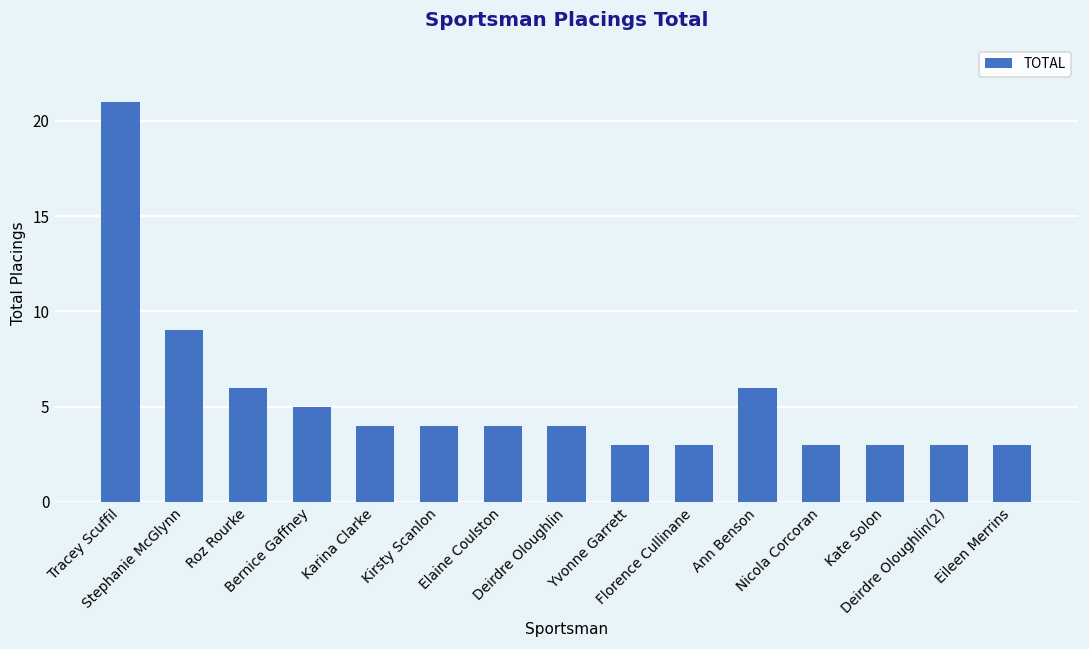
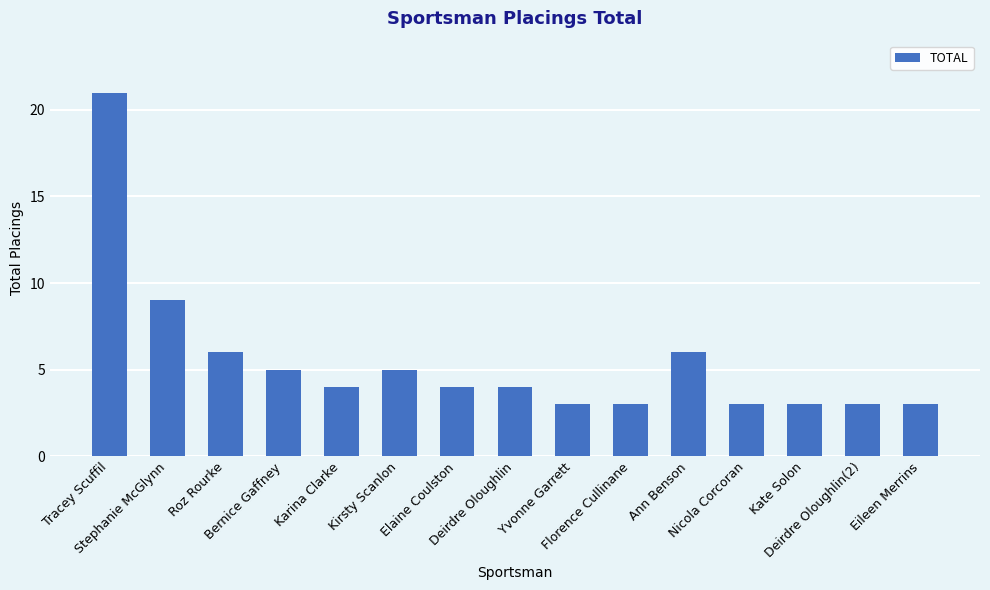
Kirsty Scanlon: 4 -> 5
